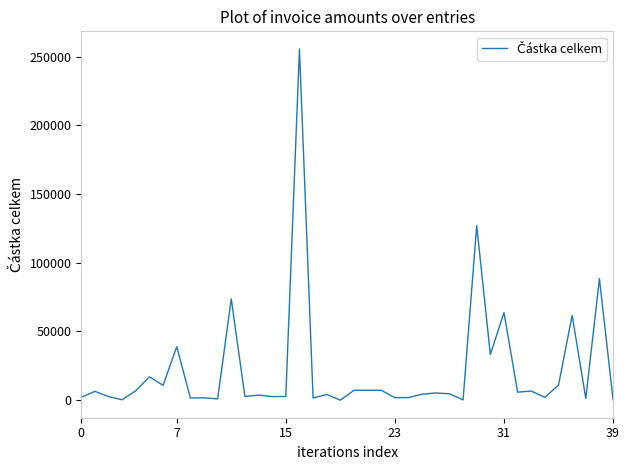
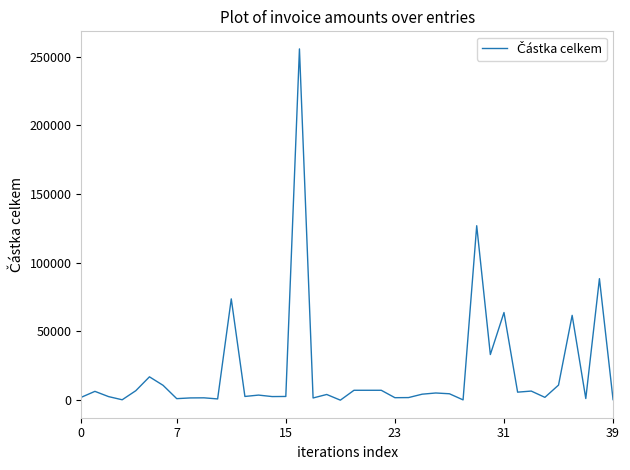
7: 39000 -> 1000
